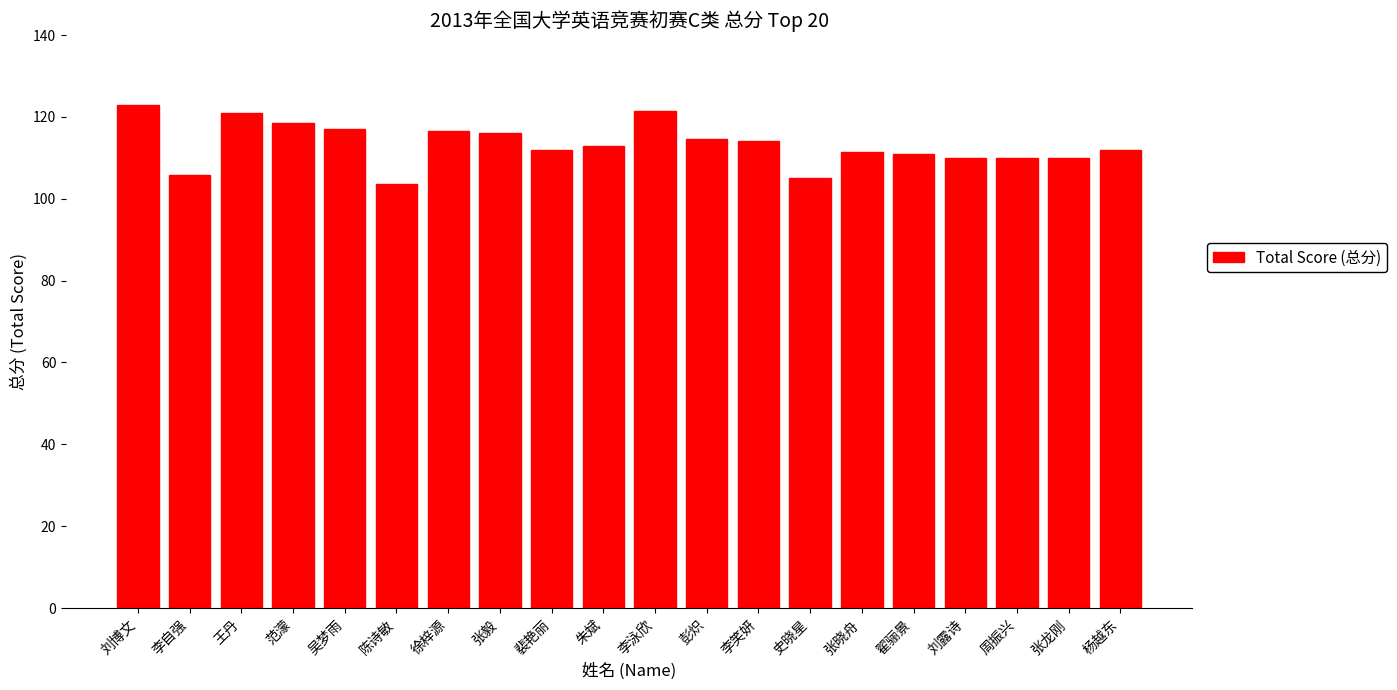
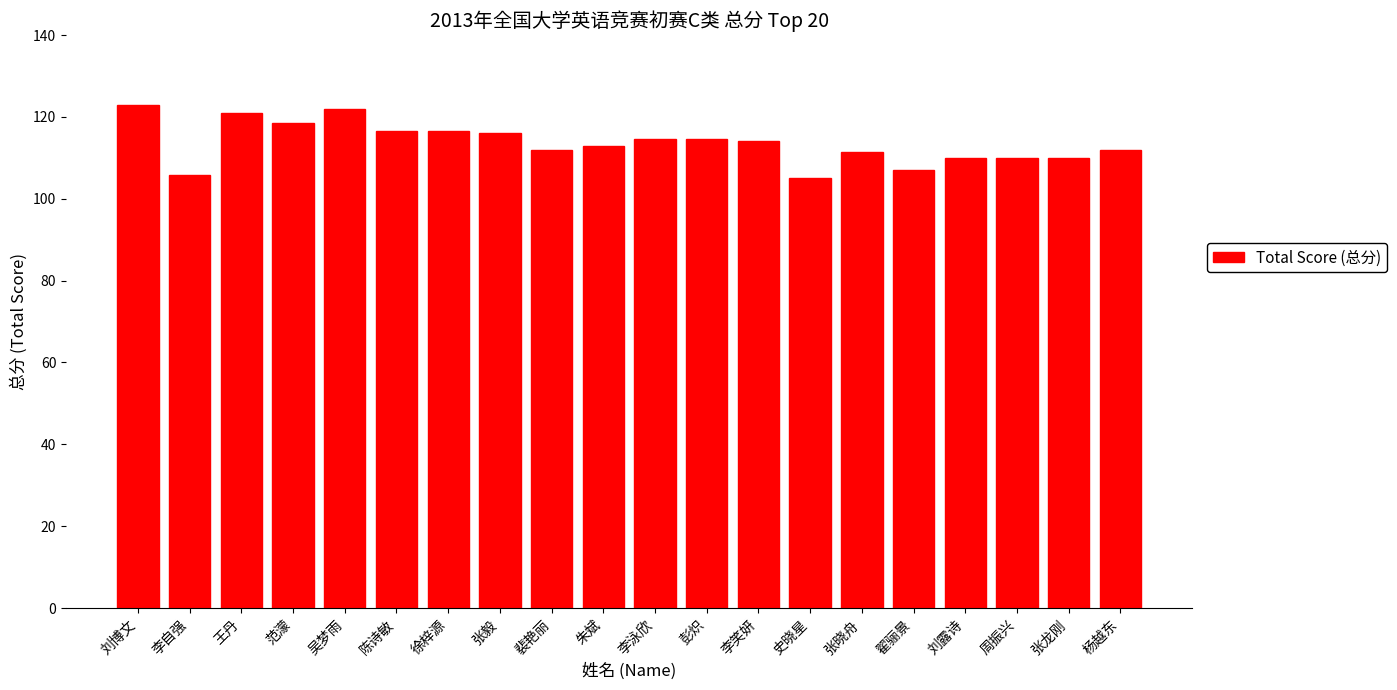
吴梦雨: 117 -> 122
陈诗敏: 104 -> 117
李泳欣: 121 -> 115
翟骊景: 111 -> 107
